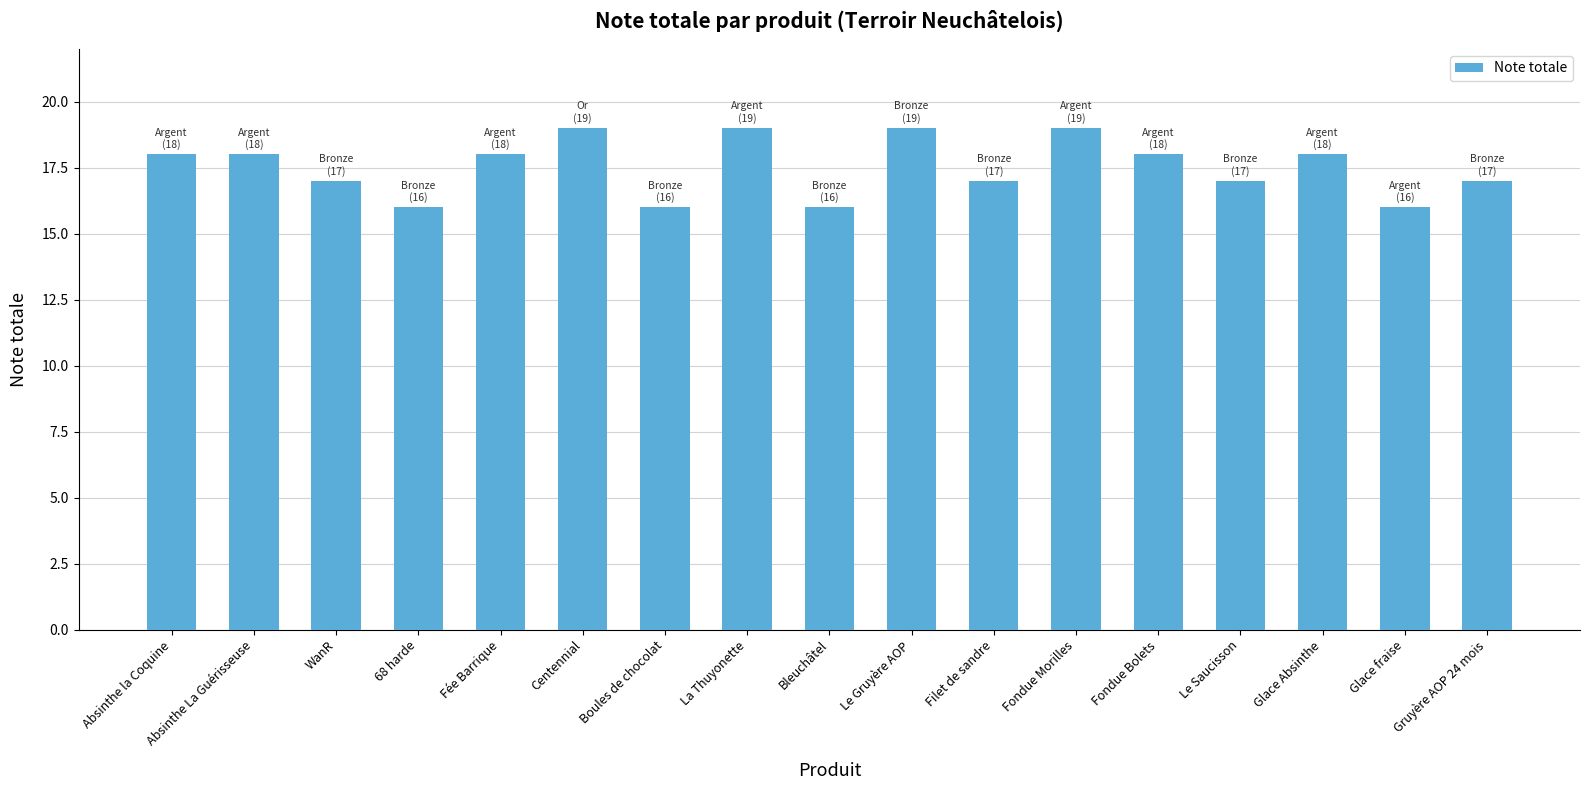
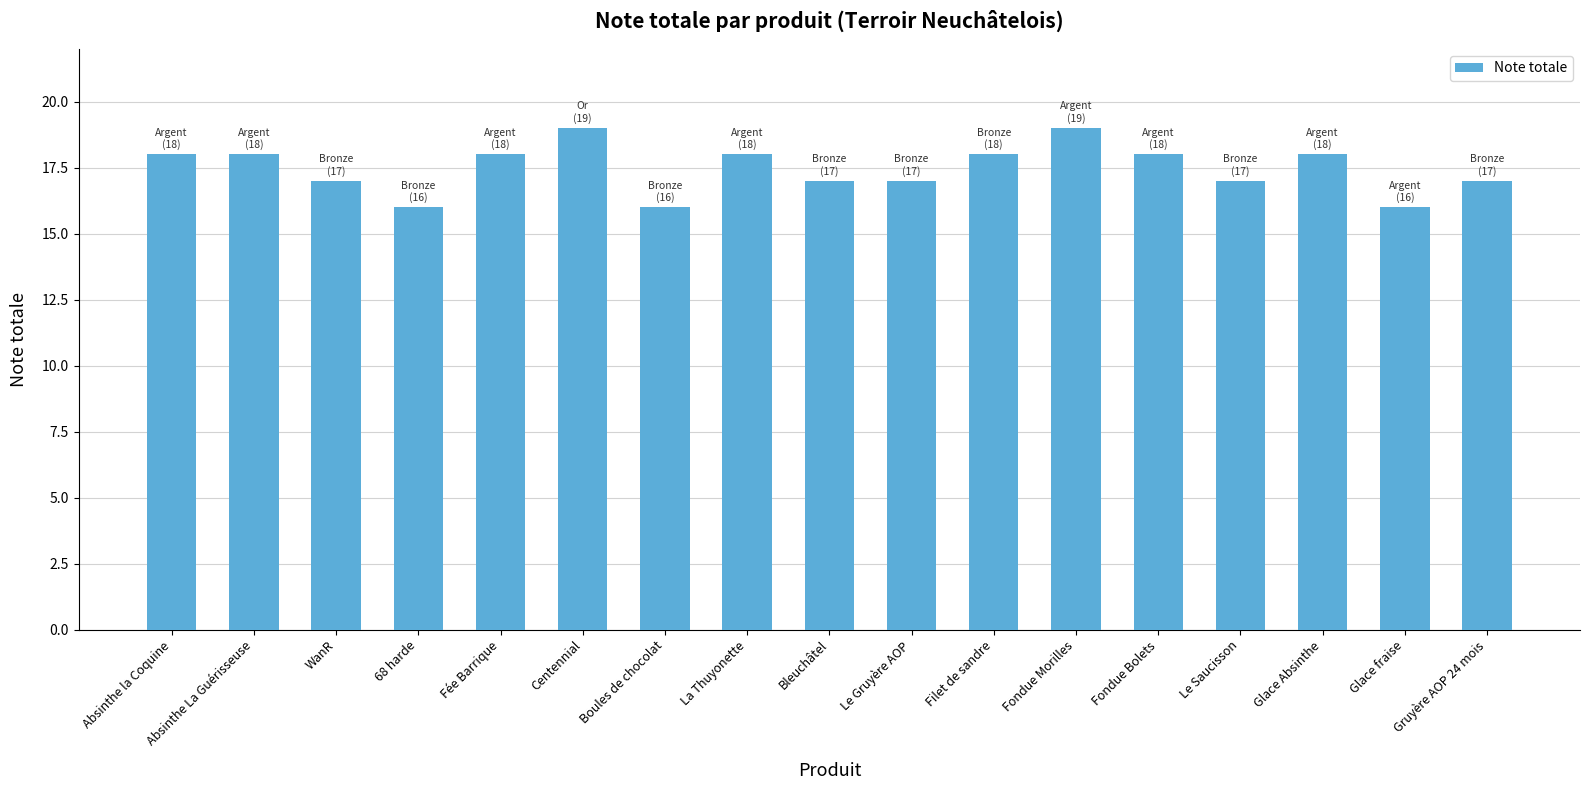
La Thuyonette: (19) -> (18)
Bleuchâtel: (16) -> (17)
Le Gruyère AOP: (19) -> (17)
Filet de sandre: (17) -> (18)
